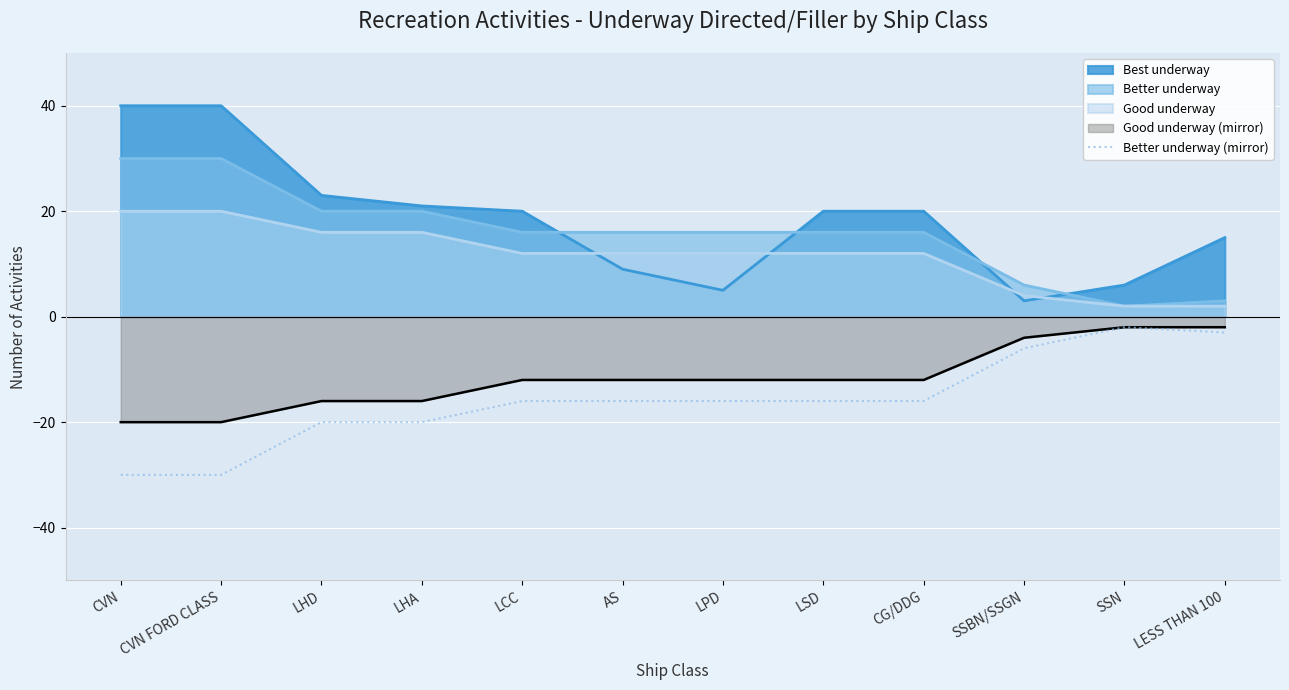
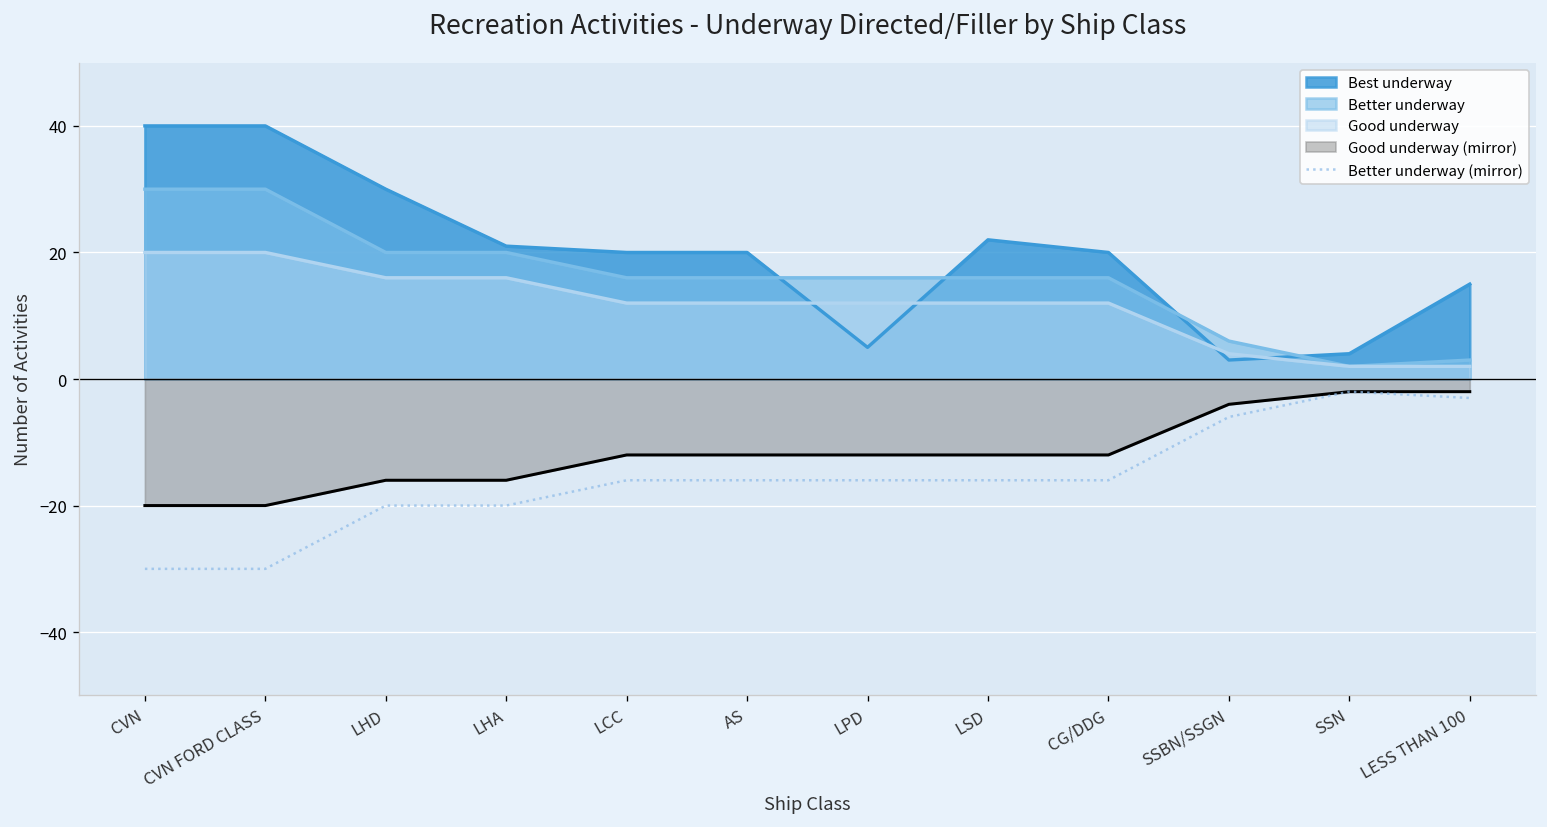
Best underway, LHD: 23 -> 30
Best underway, AS: 9 -> 20
Best underway, LSD: 20 -> 22
Best underway, SSN: 6 -> 4
